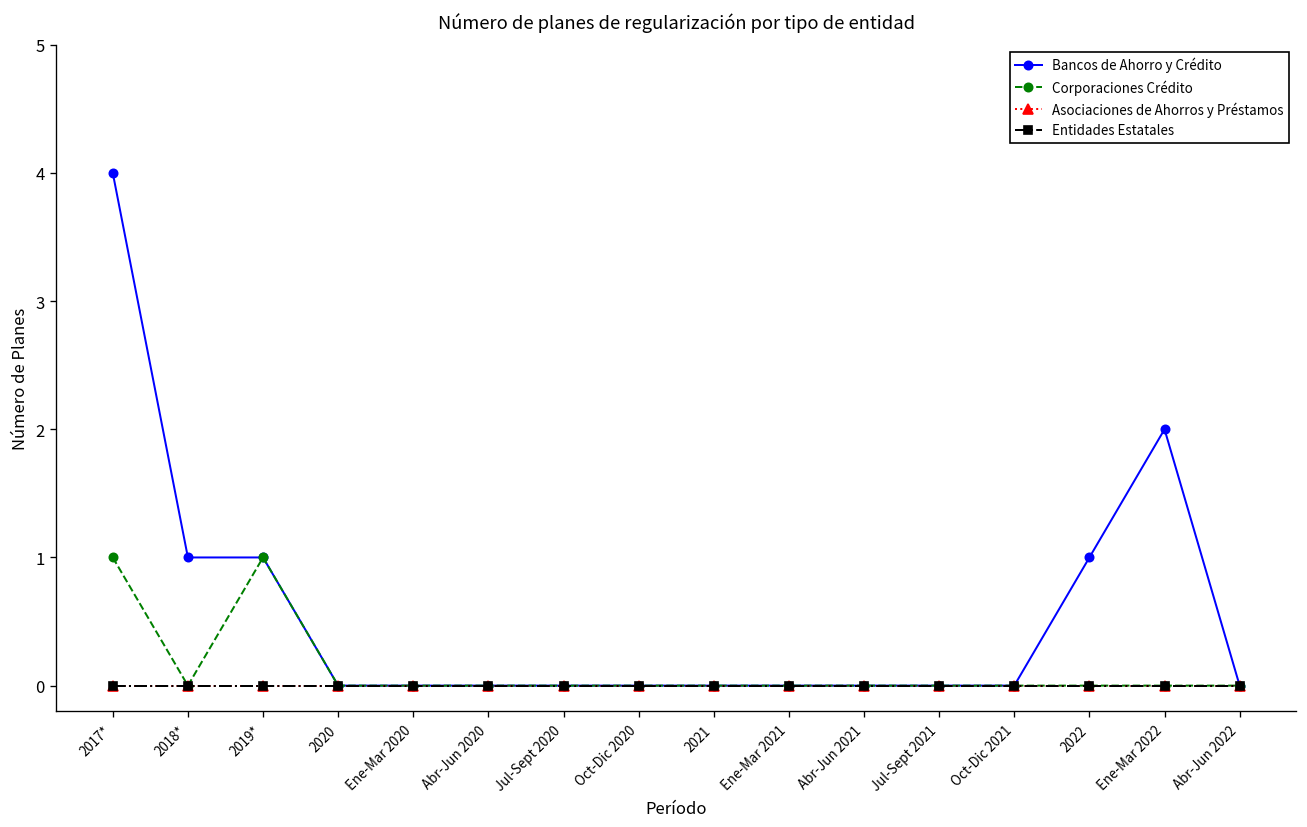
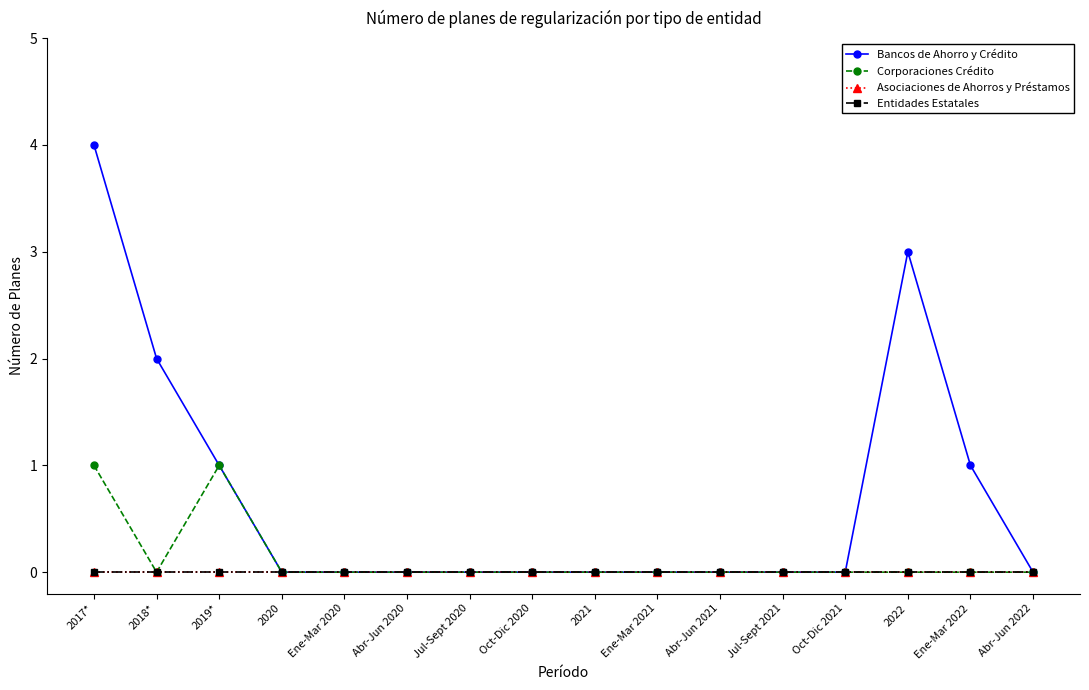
Bancos de Ahorro y Crédito, 2018*: 1 -> 2
Bancos de Ahorro y Crédito, 2022: 1 -> 3
Bancos de Ahorro y Crédito, Ene-Mar 2022: 2 -> 1
